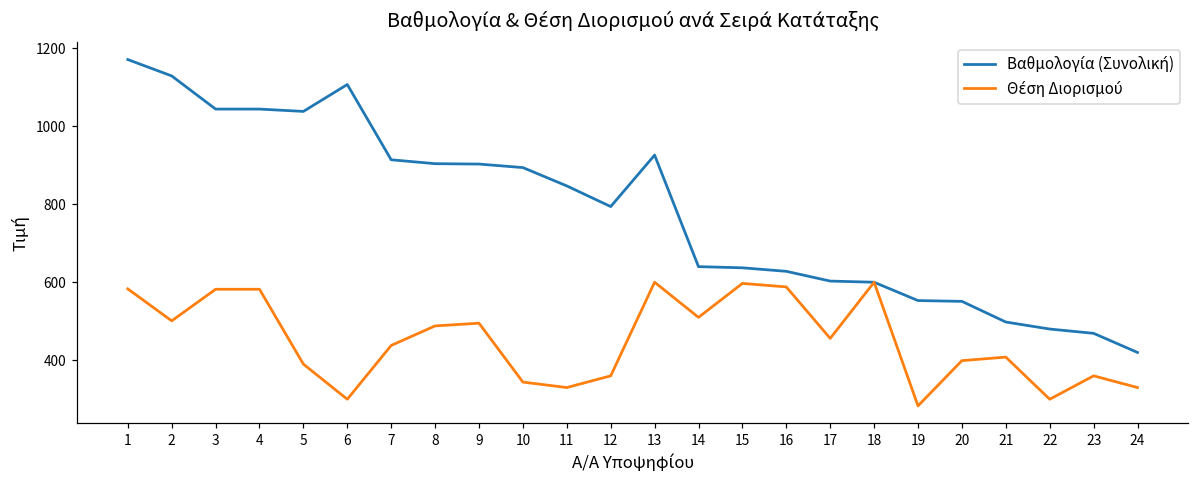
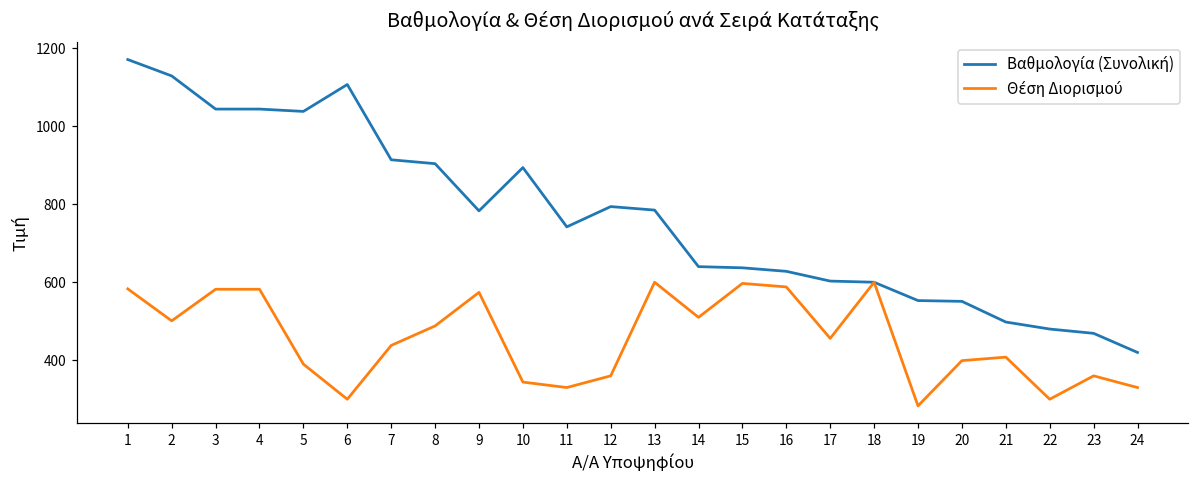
Βαθμολογία (Συνολική), 9: 900 -> 780
Θέση Διορισμού, 9: 500 -> 570
Βαθμολογία (Συνολική), 11: 850 -> 740
Βαθμολογία (Συνολική), 13: 930 -> 790
